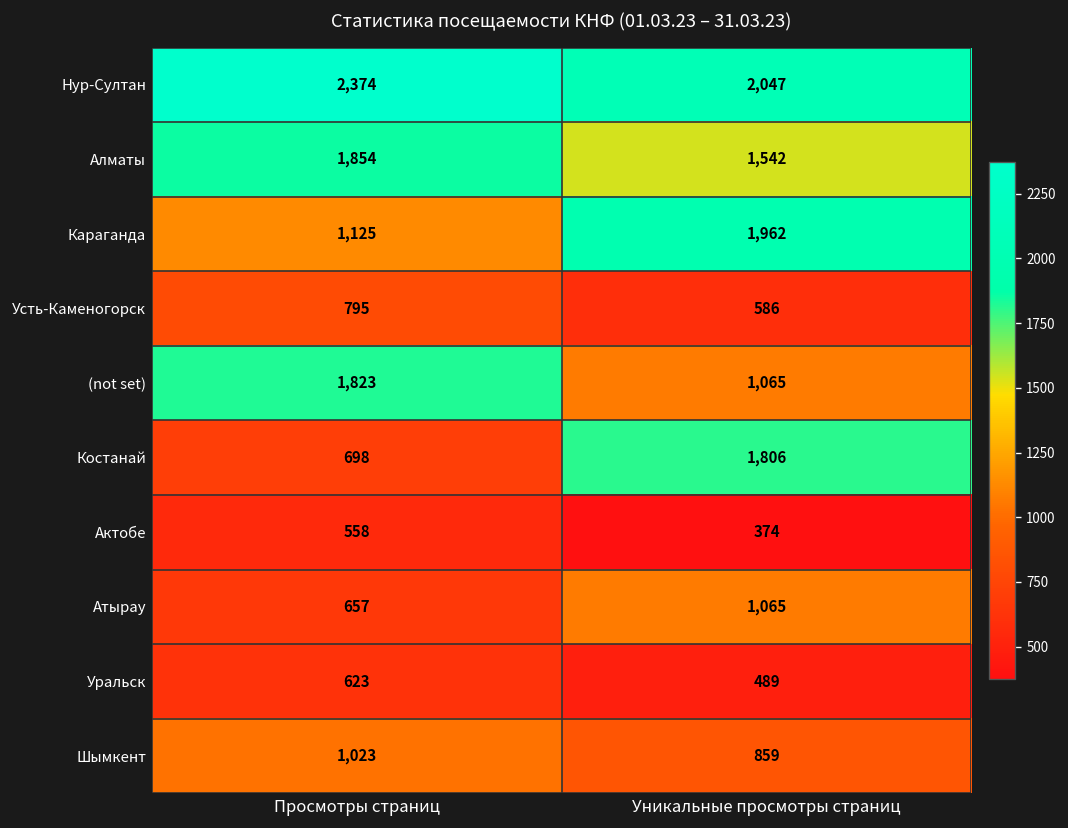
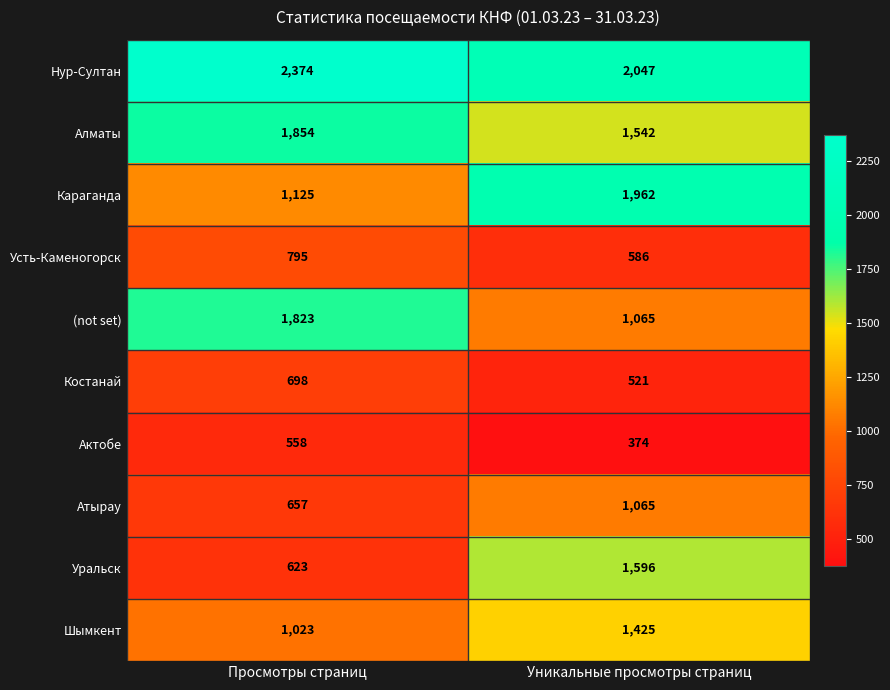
Костанай, Уникальные просмотры страниц: 1,806 -> 521
Уральск, Уникальные просмотры страниц: 489 -> 1,596
Шымкент, Уникальные просмотры страниц: 859 -> 1,425
